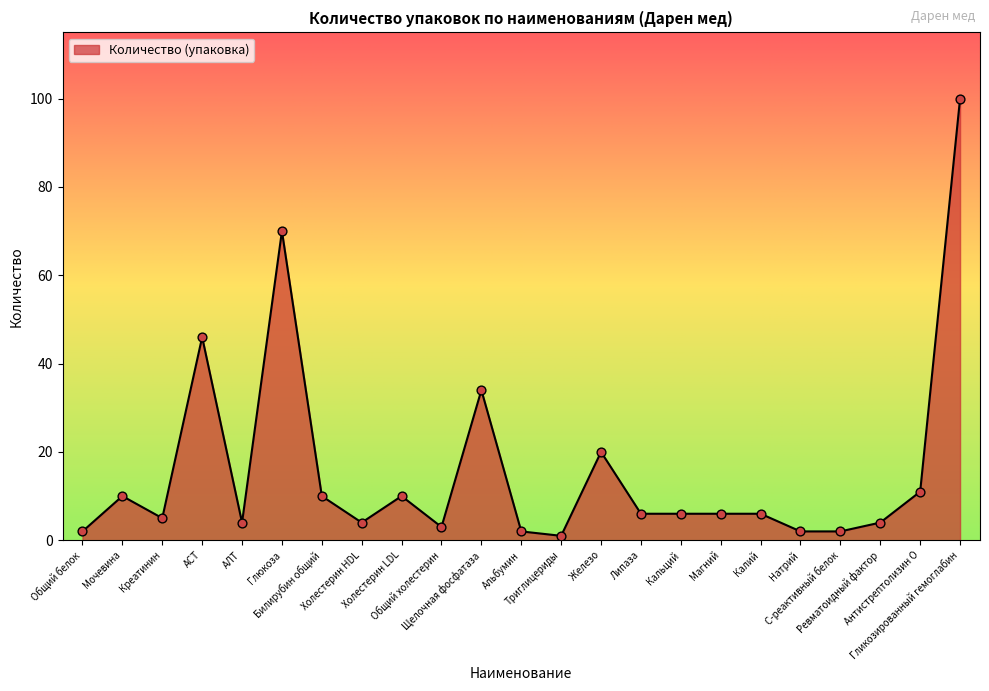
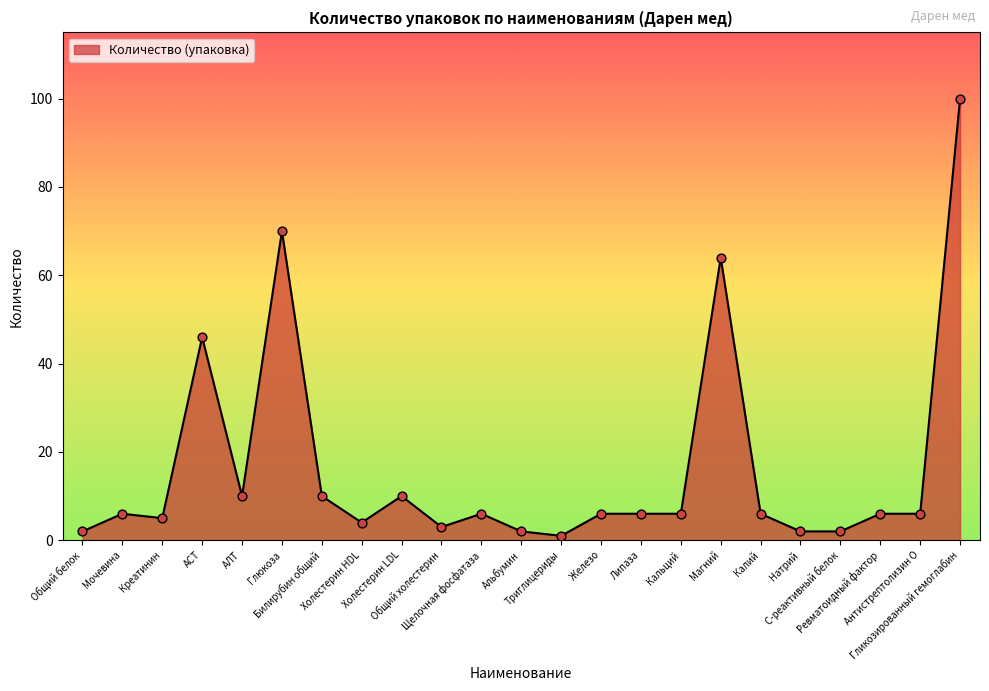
Мочевина: 10 -> 6
АЛТ: 4 -> 10
Щелочная фосфатаза: 34 -> 6
Железо: 20 -> 6
Магний: 6 -> 64
Ревматоидный фактор: 4 -> 6
Антистрептолизин О: 11 -> 6
